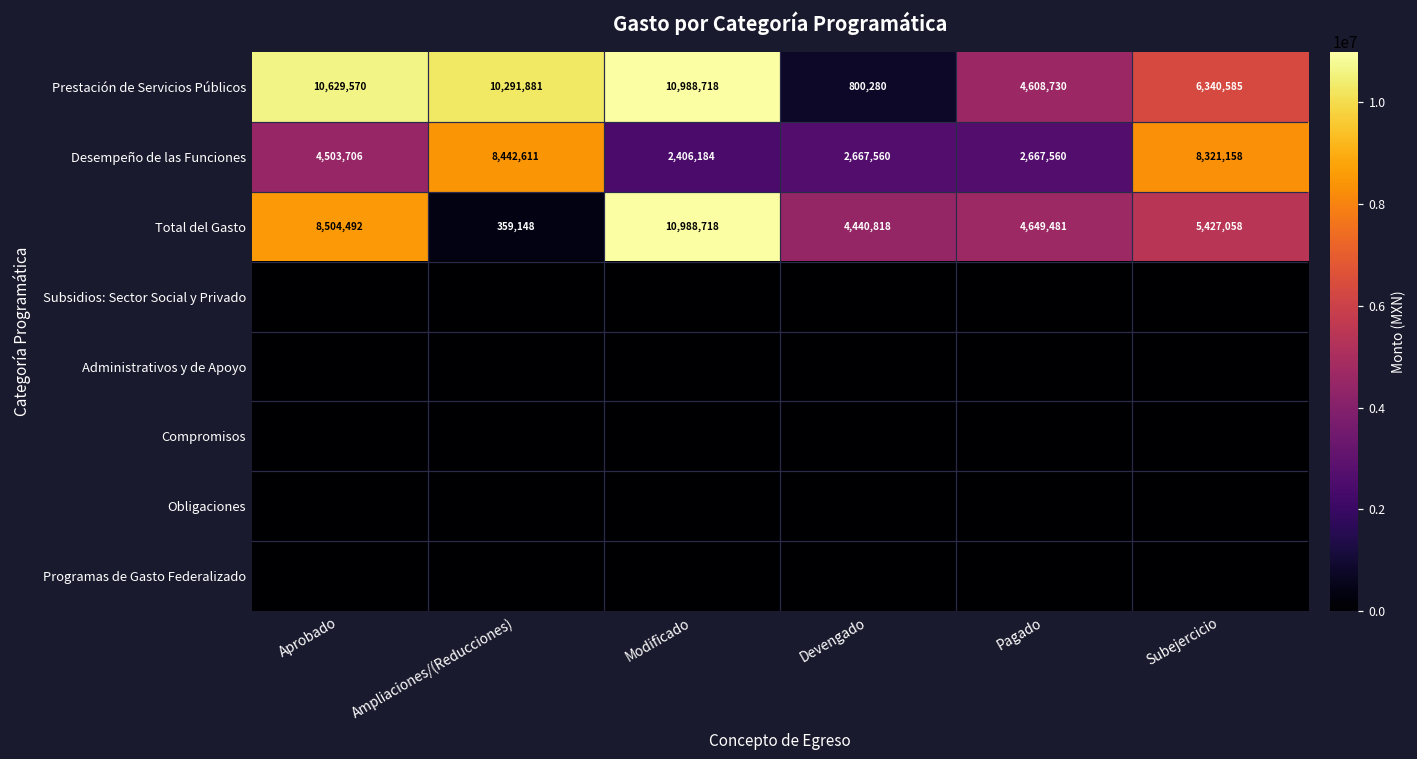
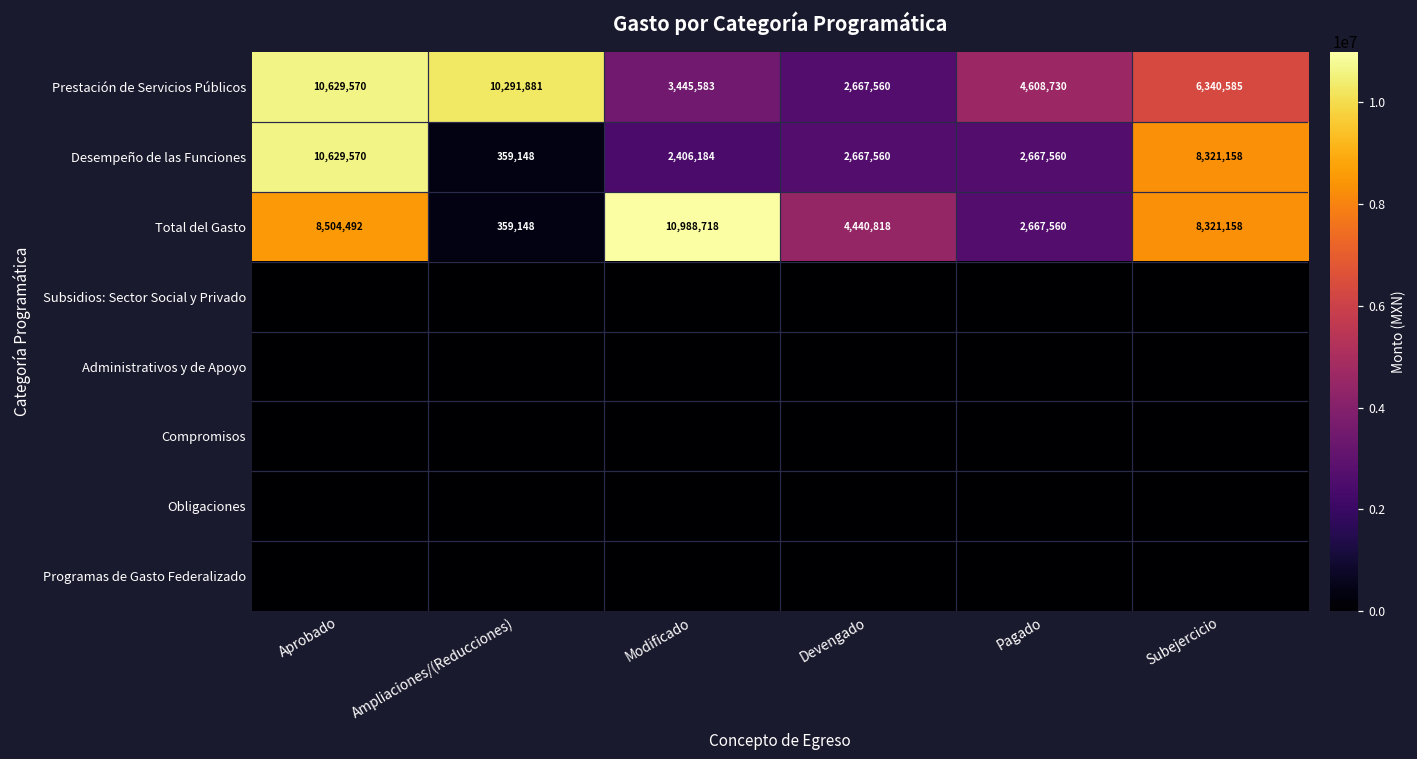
Prestación de Servicios Públicos, Modificado: 10,988,718 -> 3,445,583
Prestación de Servicios Públicos, Devengado: 800,280 -> 2,667,560
Desempeño de las Funciones, Aprobado: 4,503,706 -> 10,629,570
Desempeño de las Funciones, Ampliaciones/(Reducciones): 8,442,611 -> 359,148
Total del Gasto, Pagado: 4,649,481 -> 2,667,560
Total del Gasto, Subejercicio: 5,427,058 -> 8,321,158
